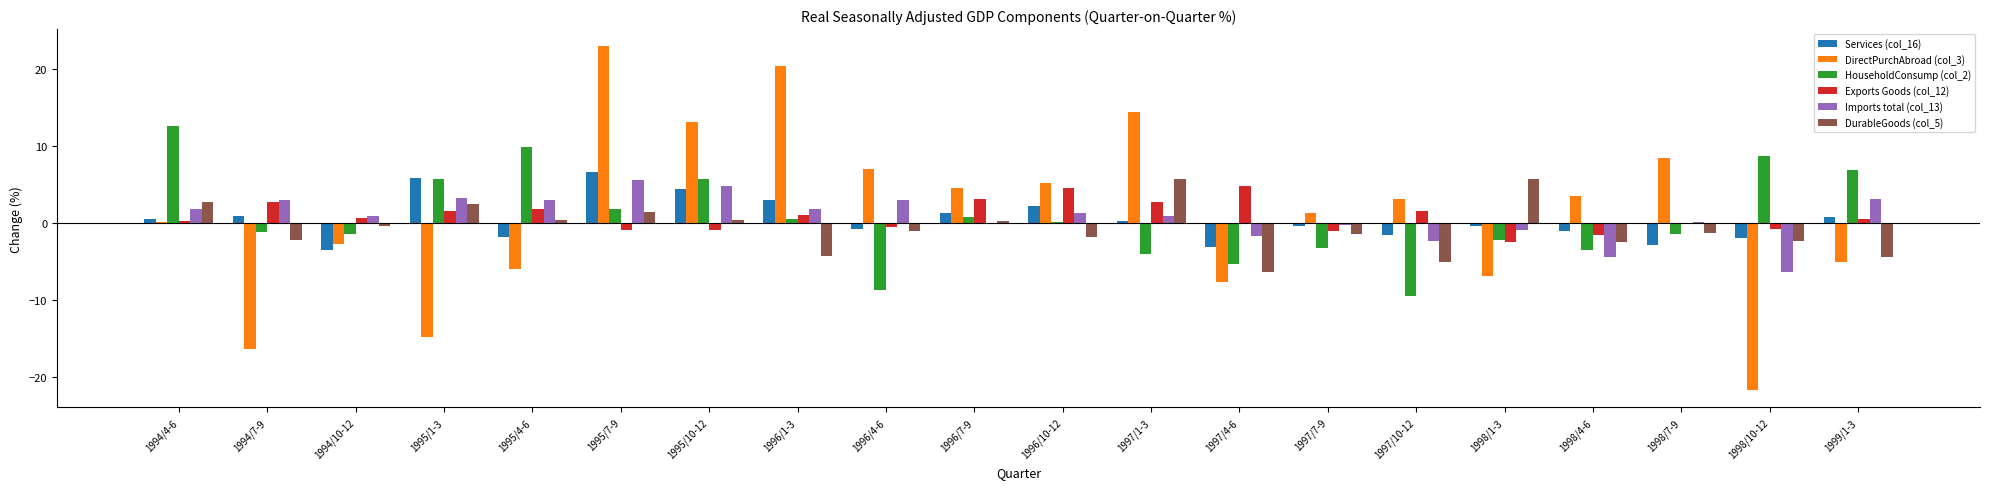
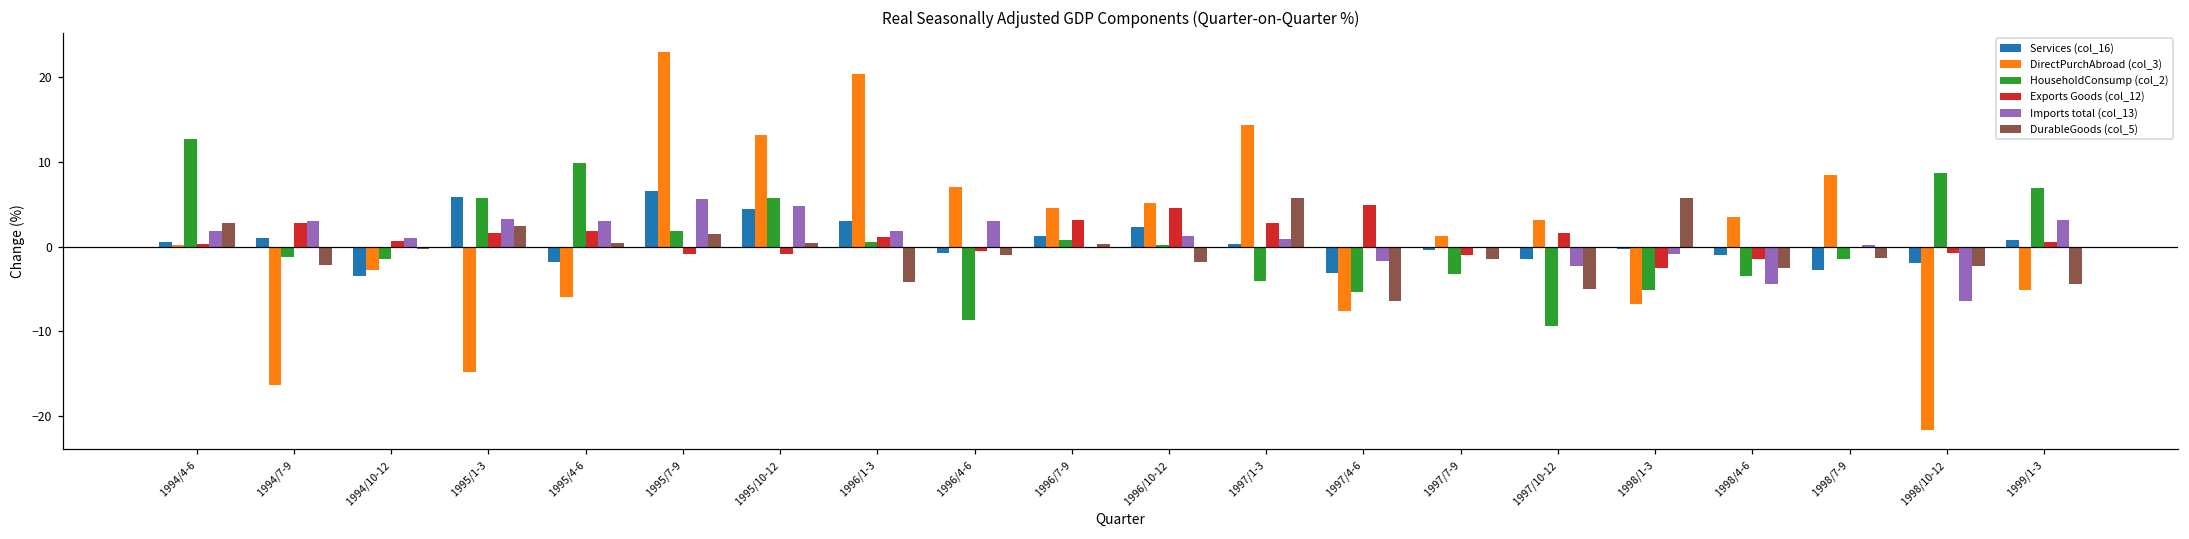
HouseholdConsump (col_2), 1998/1-3: -2 -> -5
